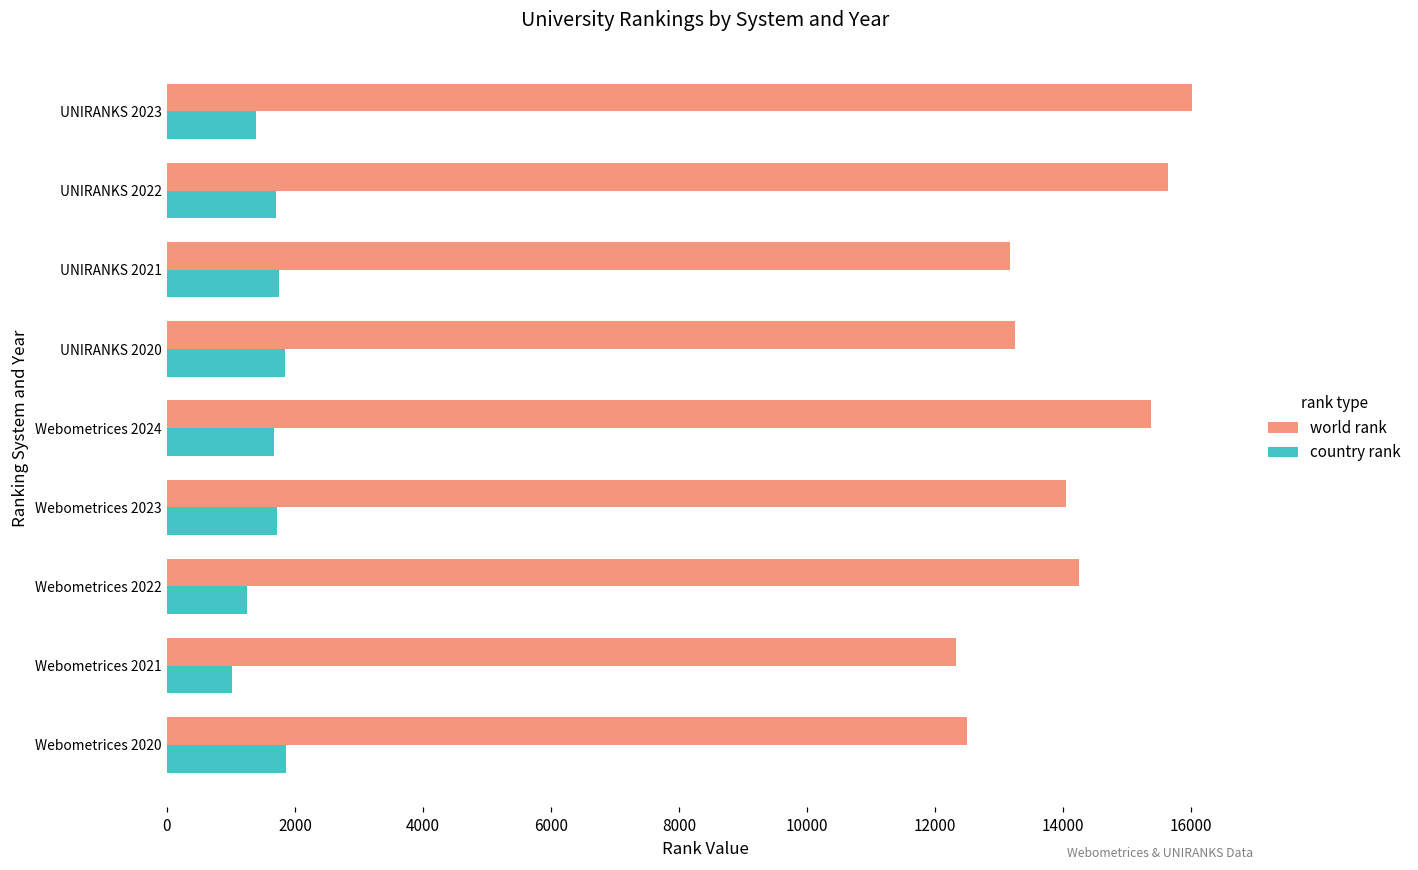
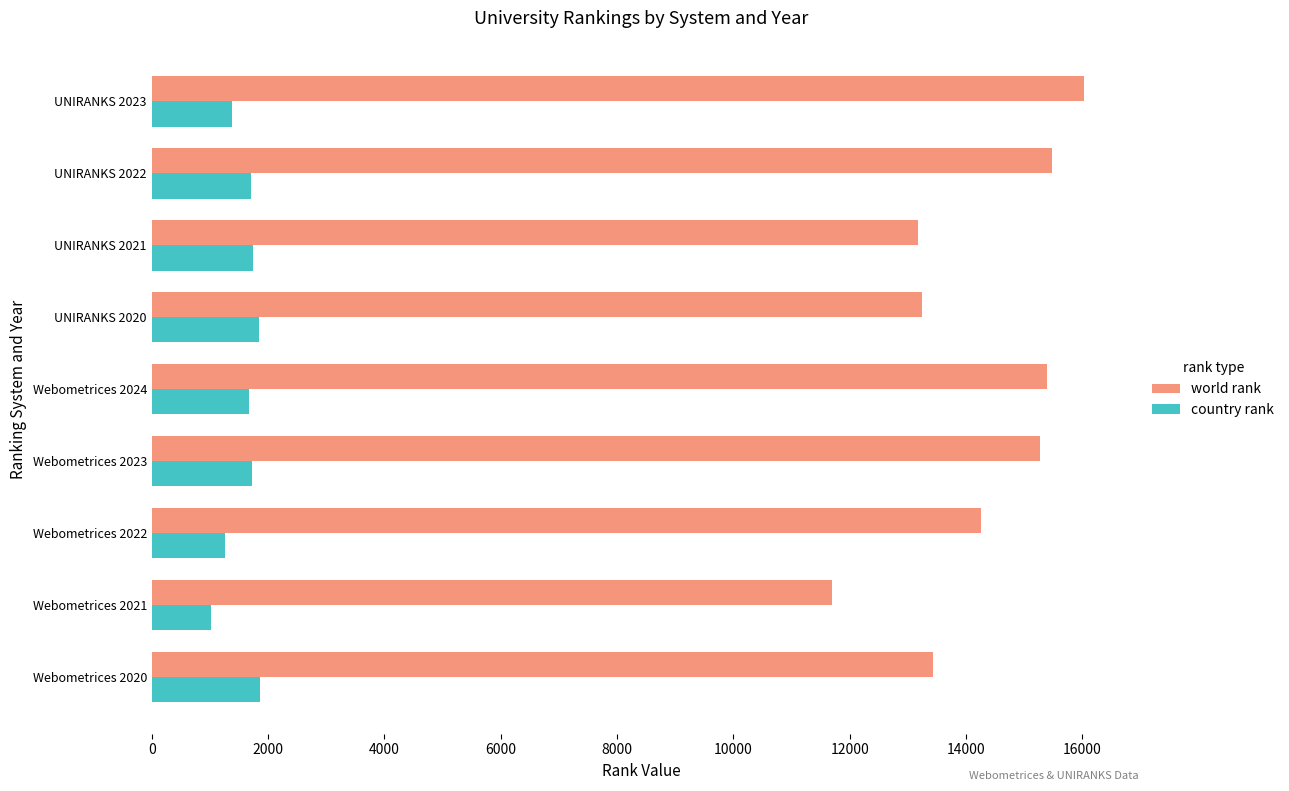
world rank, UNIRANKS 2022: 15600 -> 15500
world rank, Webometrices 2023: 14000 -> 15300
world rank, Webometrices 2021: 12300 -> 11700
world rank, Webometrices 2020: 12500 -> 13400
